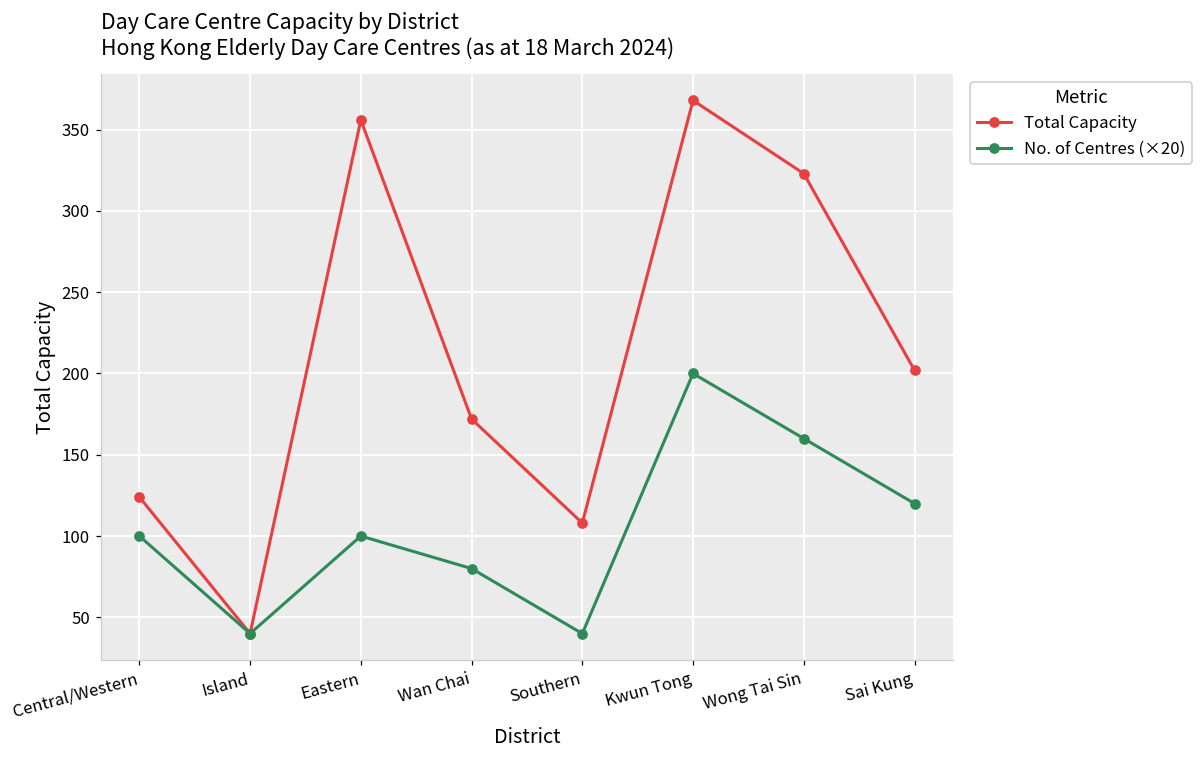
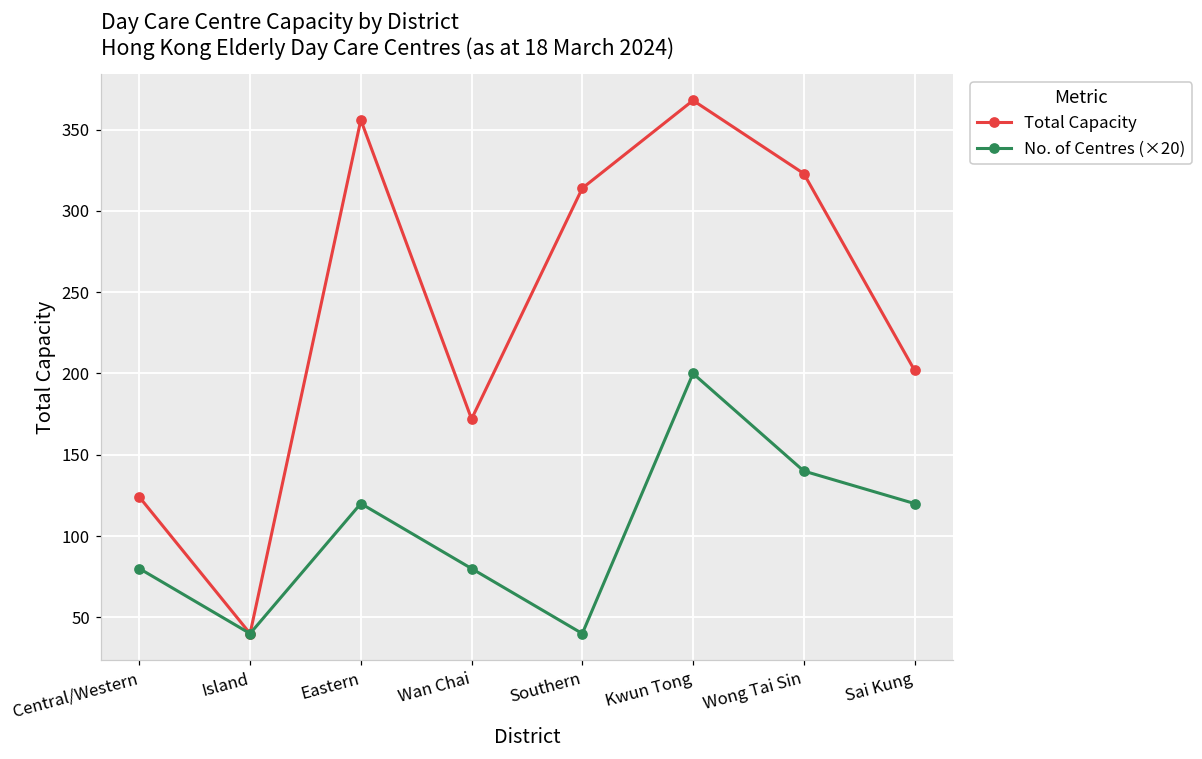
No. of Centres (×20), Central/Western: 100 -> 80
No. of Centres (×20), Eastern: 100 -> 120
Total Capacity, Southern: 108 -> 314
No. of Centres (×20), Wong Tai Sin: 160 -> 140
